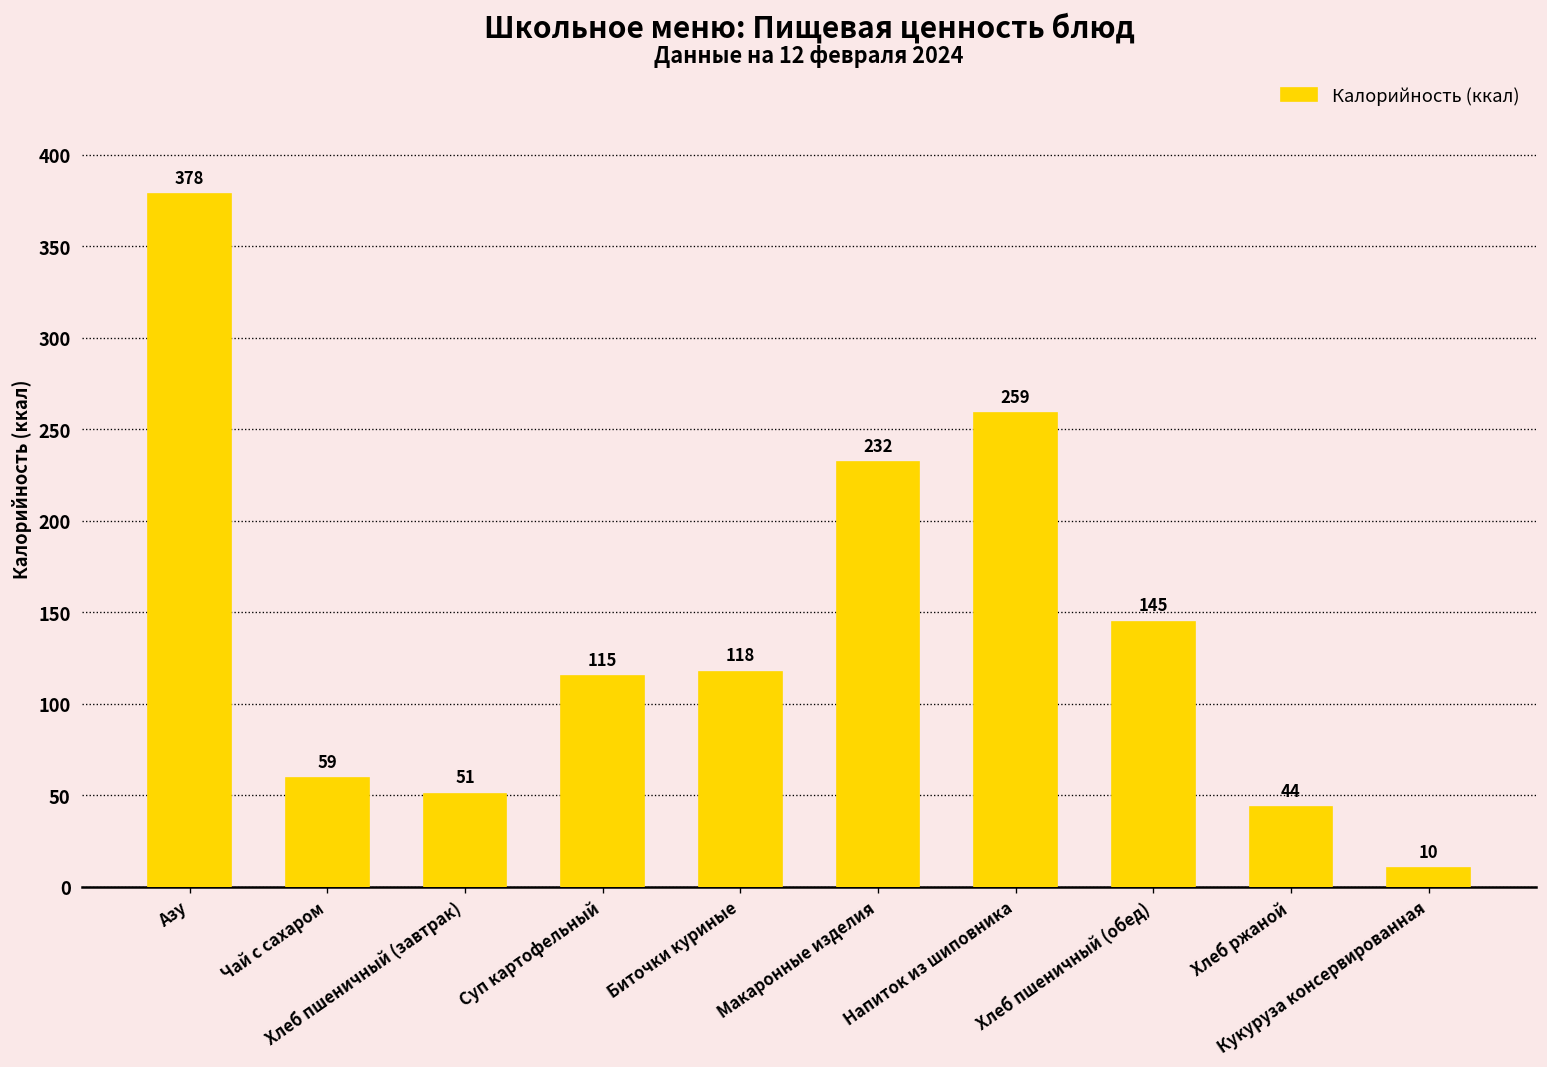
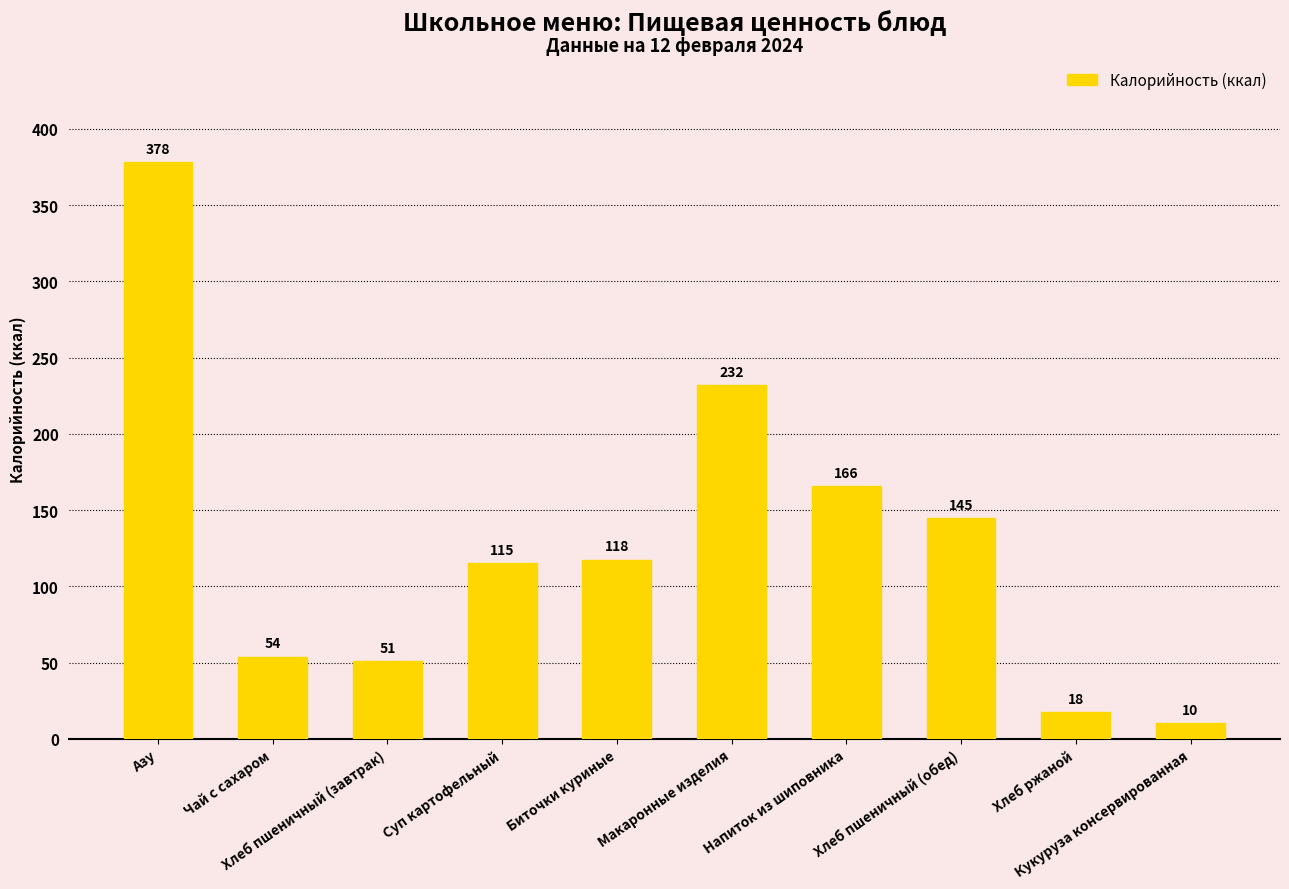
Чай с сахаром: 59 -> 54
Напиток из шиповника: 259 -> 166
Хлеб ржаной: 44 -> 18
